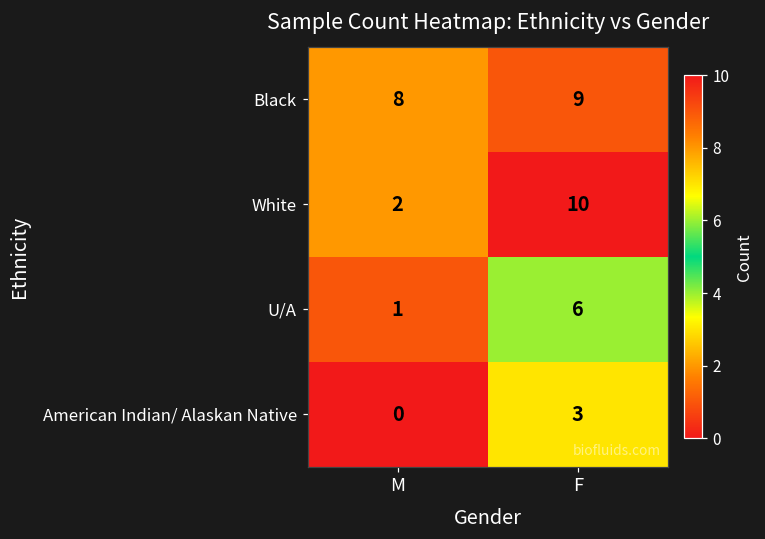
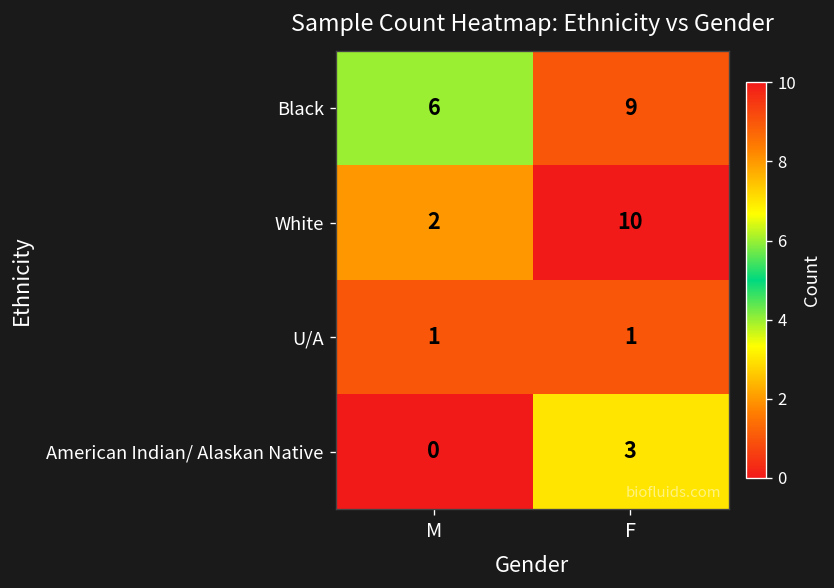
Black, M: 8 -> 6
U/A, F: 6 -> 1
